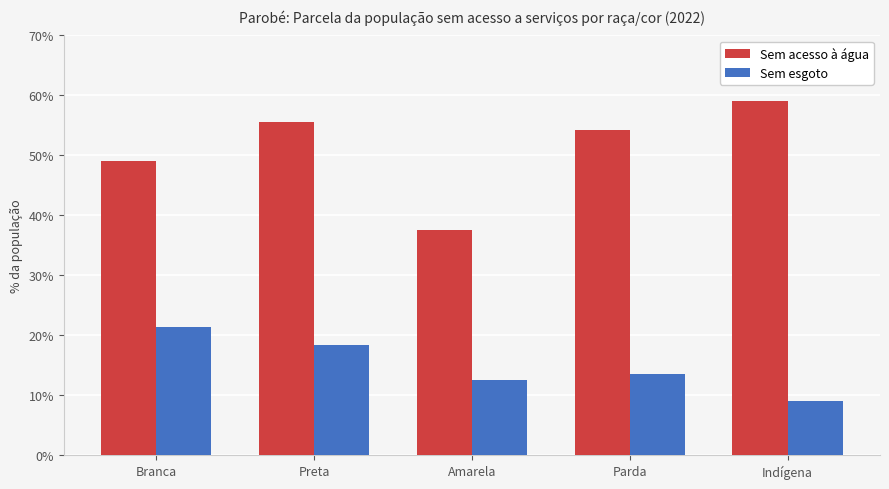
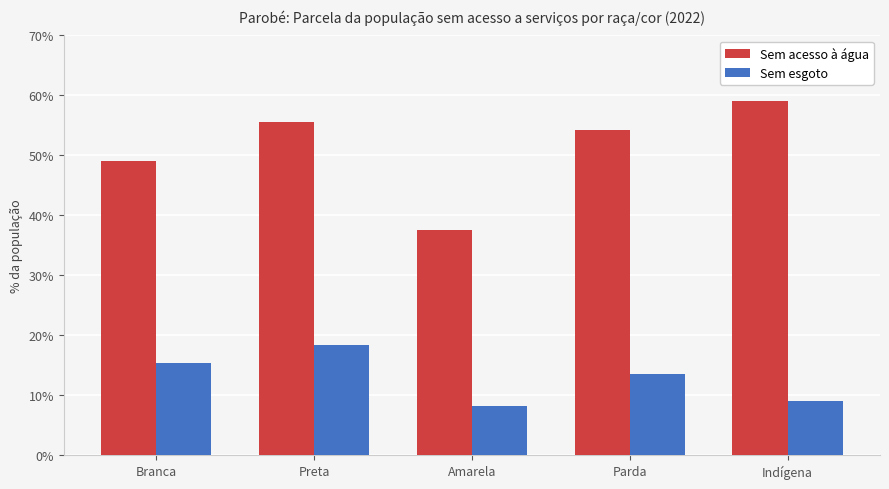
Sem esgoto, Branca: 21% -> 15%
Sem esgoto, Amarela: 13% -> 8%
